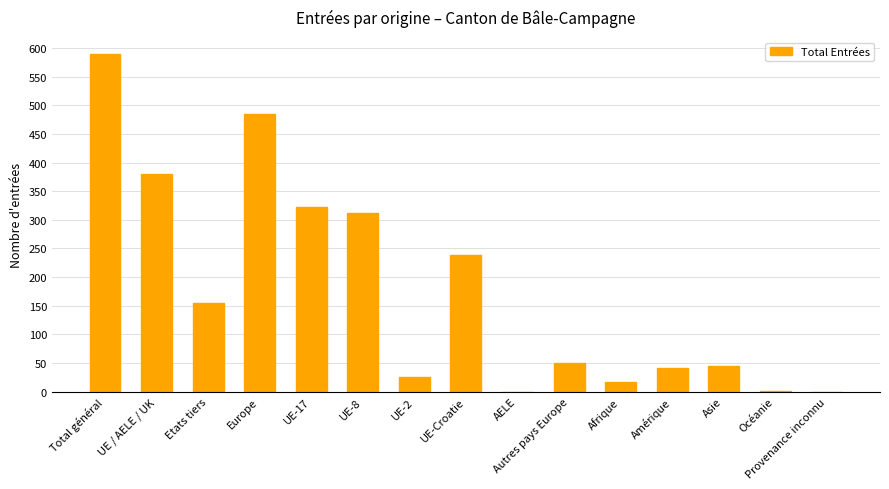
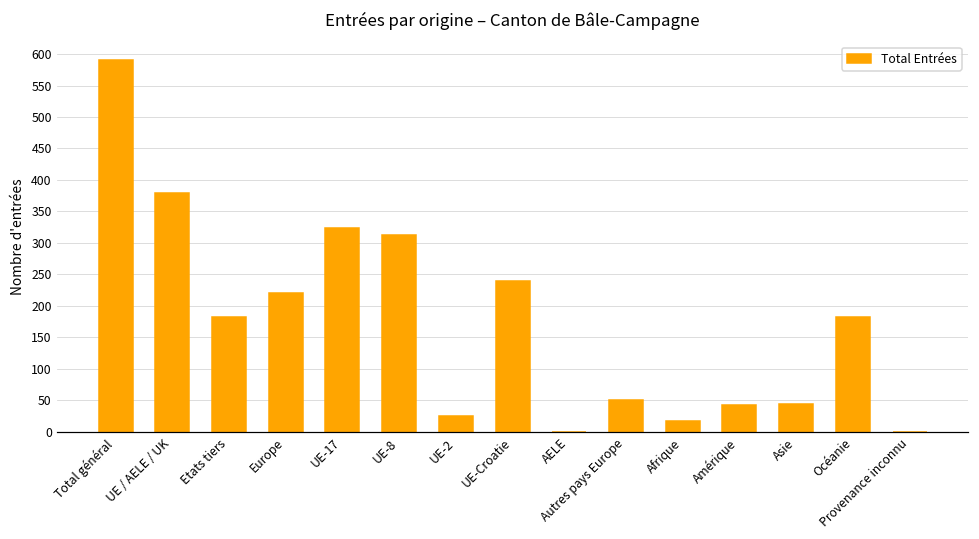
Etats tiers: 160 -> 180
Europe: 490 -> 220
Océanie: 0 -> 180
